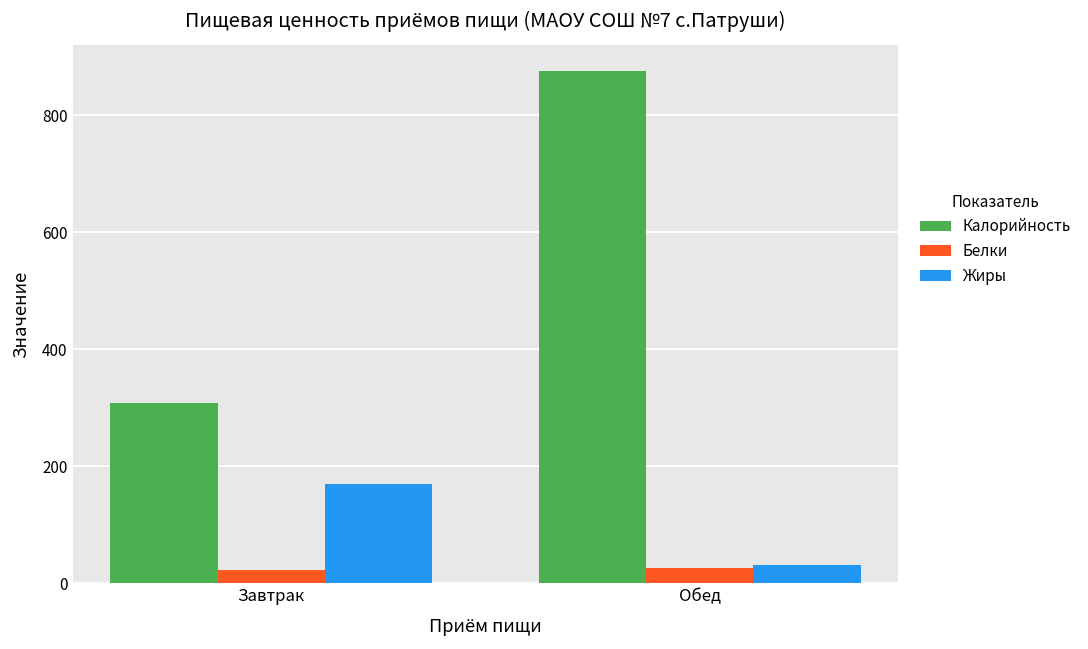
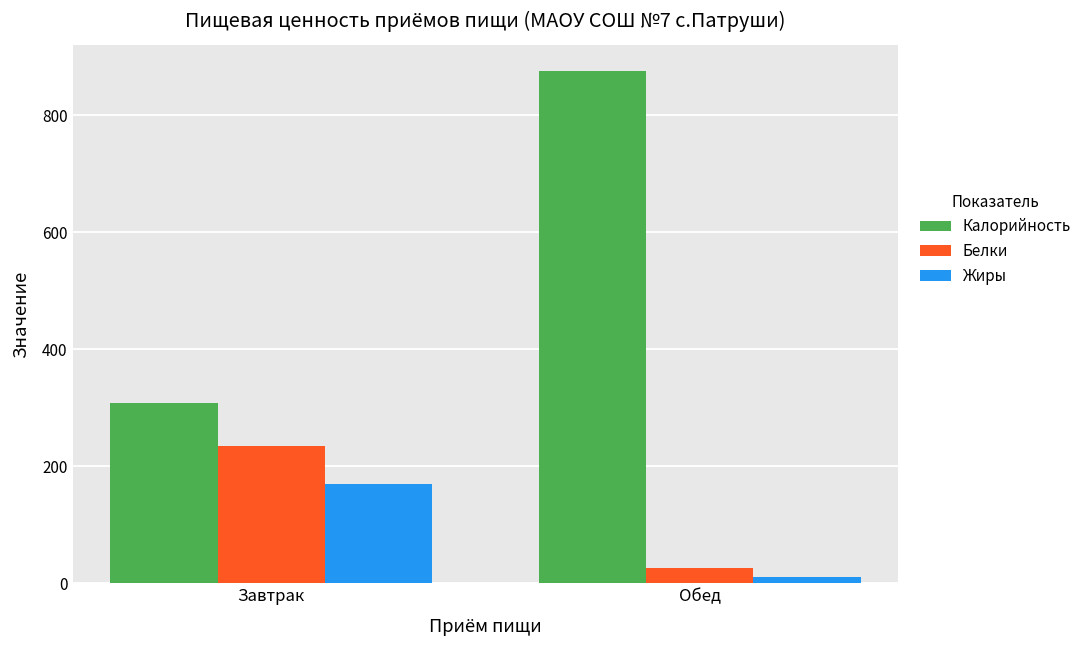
Белки, Завтрак: 20 -> 230
Жиры, Обед: 30 -> 10
